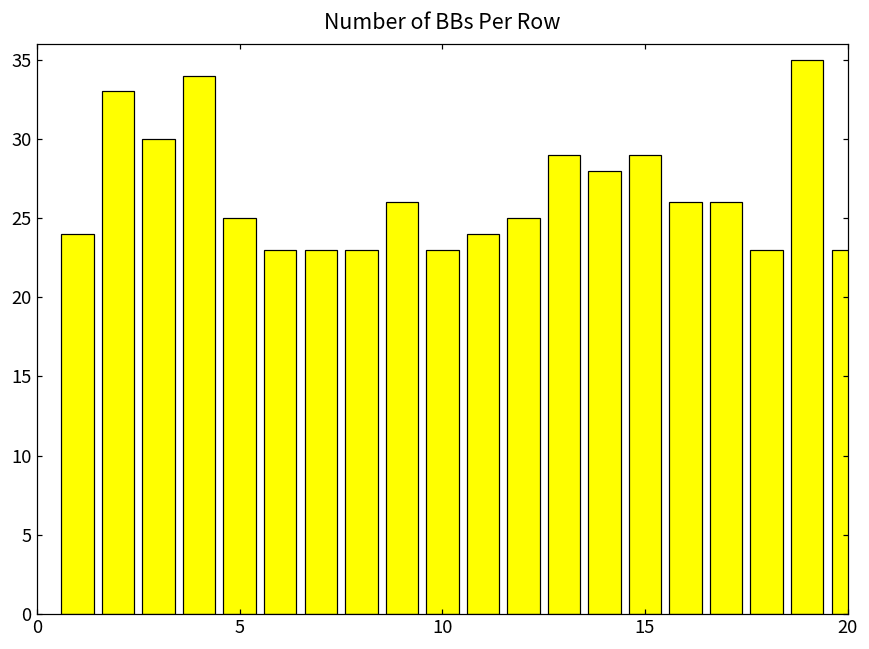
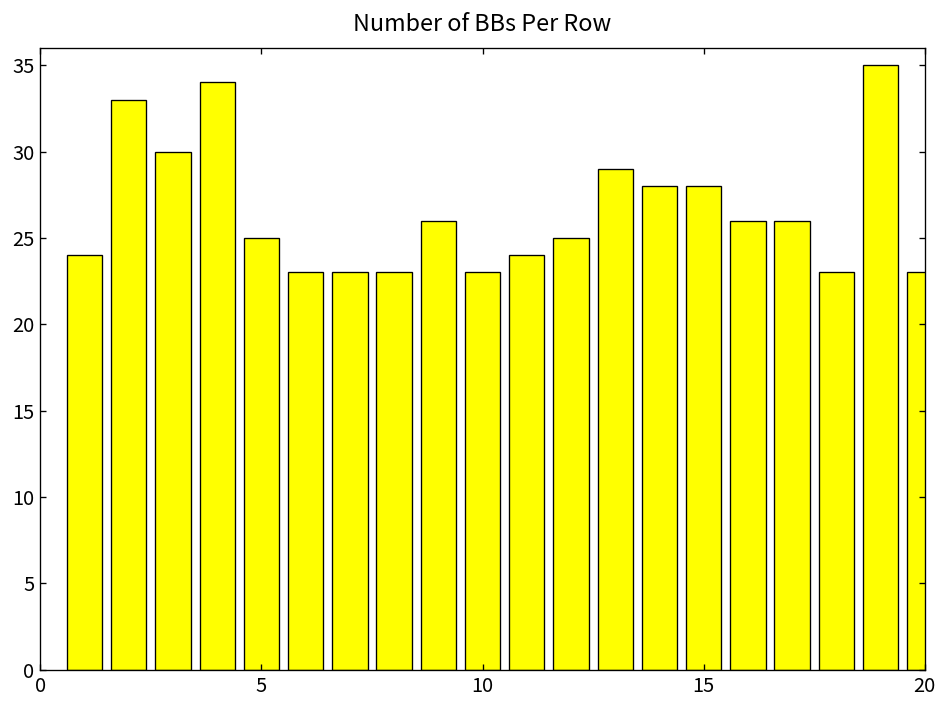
15: 29 -> 28
